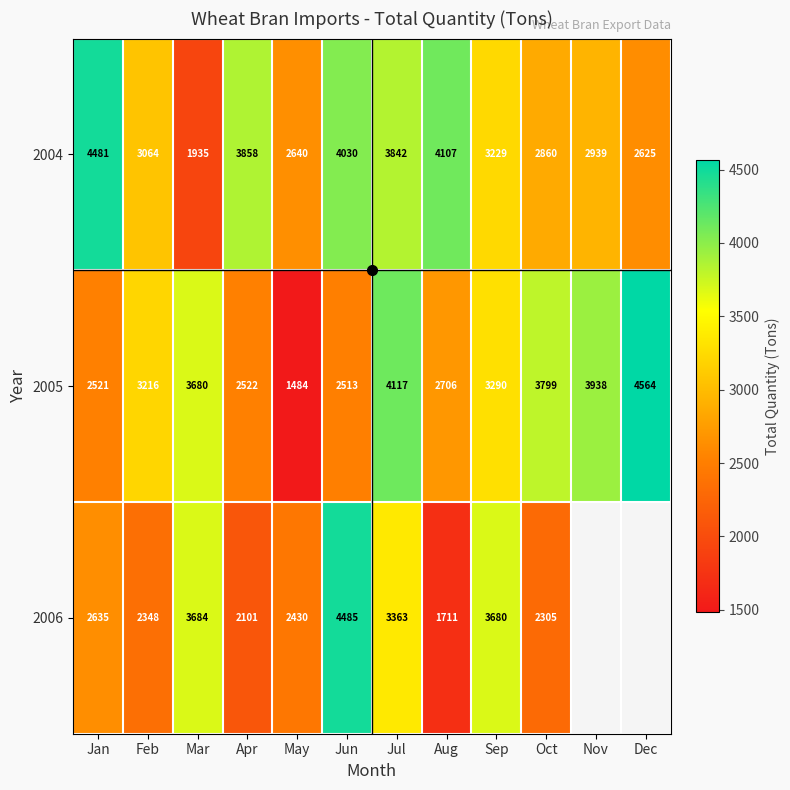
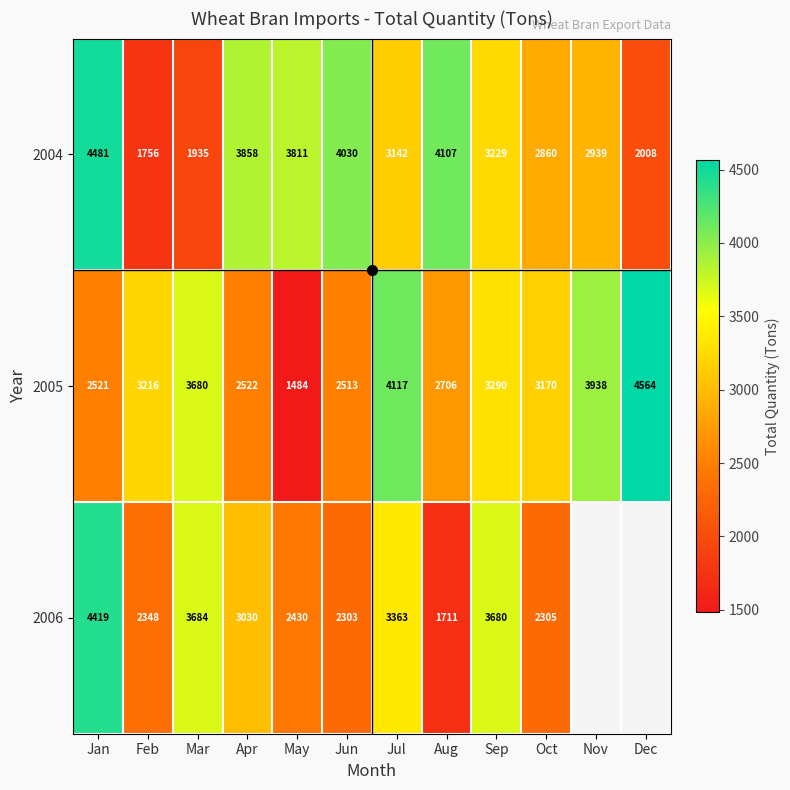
2004, Feb: 3064 -> 1756
2004, May: 2640 -> 3811
2004, Jul: 3842 -> 3142
2004, Dec: 2625 -> 2008
2005, Oct: 3799 -> 3170
2006, Jan: 2635 -> 4419
2006, Apr: 2101 -> 3030
2006, Jun: 4485 -> 2303
